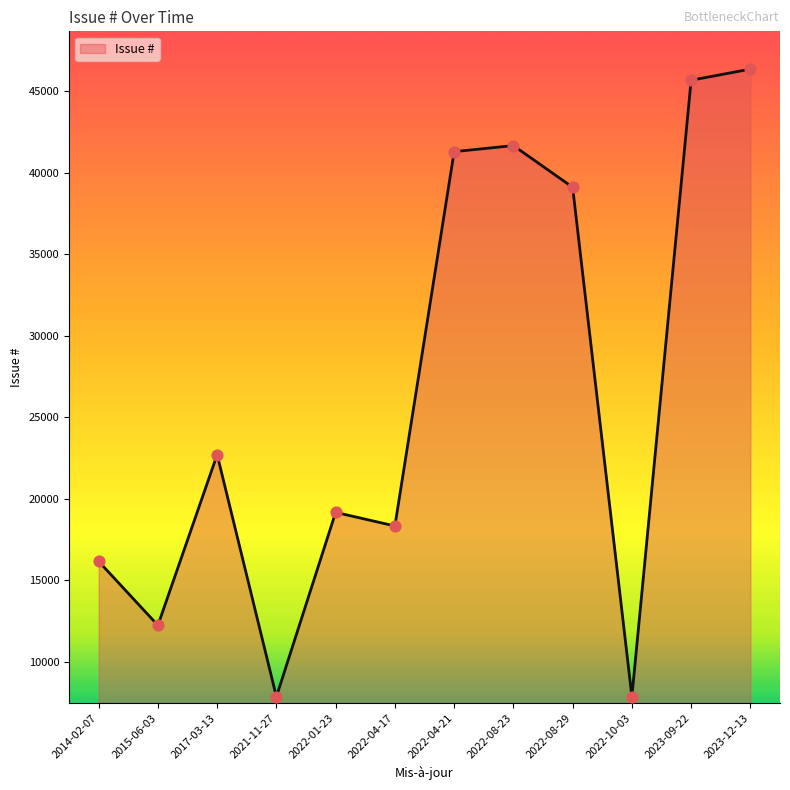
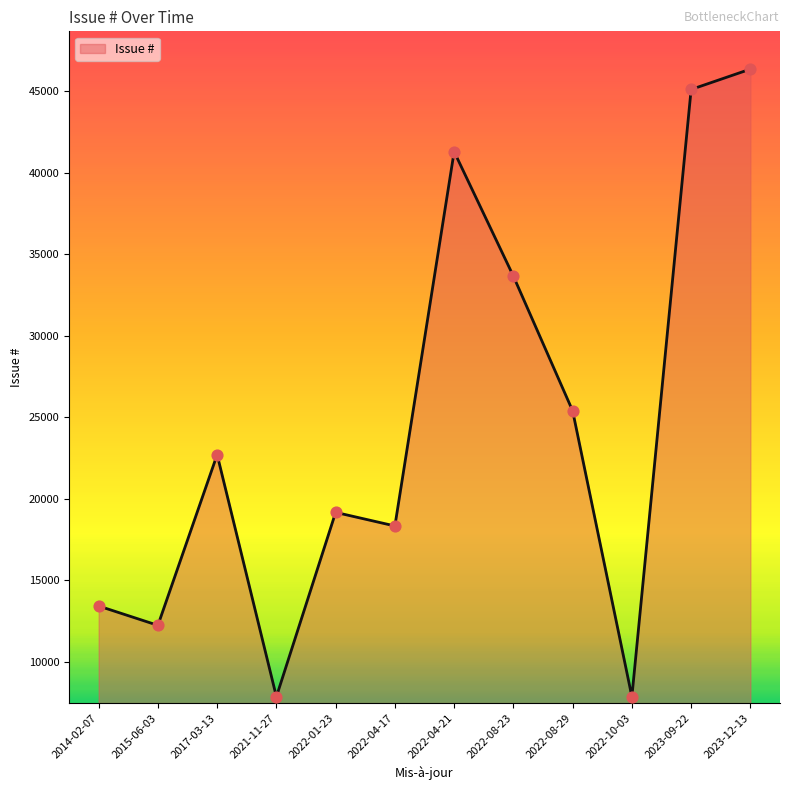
2014-02-07: 16200 -> 13400
2022-08-23: 41700 -> 33600
2022-08-29: 39100 -> 25400
2023-09-22: 45700 -> 45100
